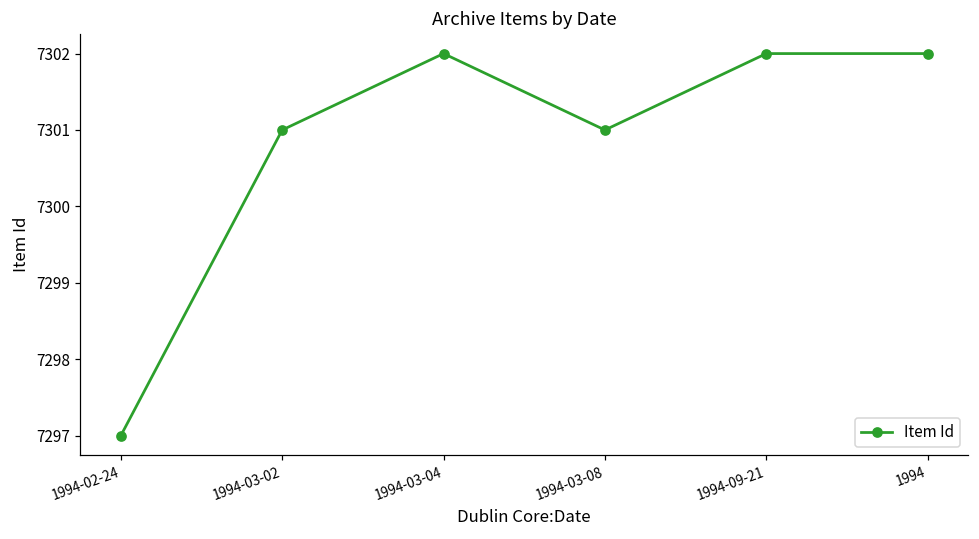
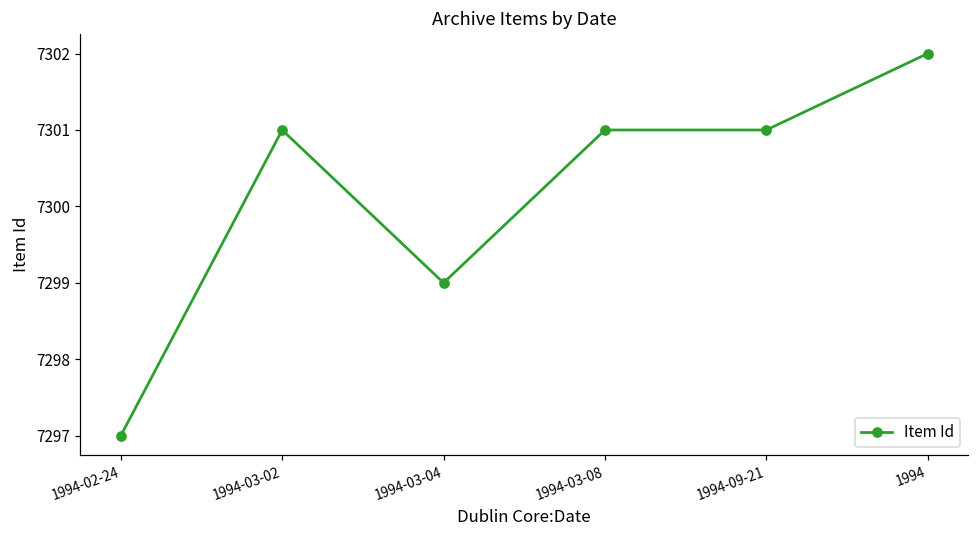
1994-03-04: 7302 -> 7299
1994-09-21: 7302 -> 7301
